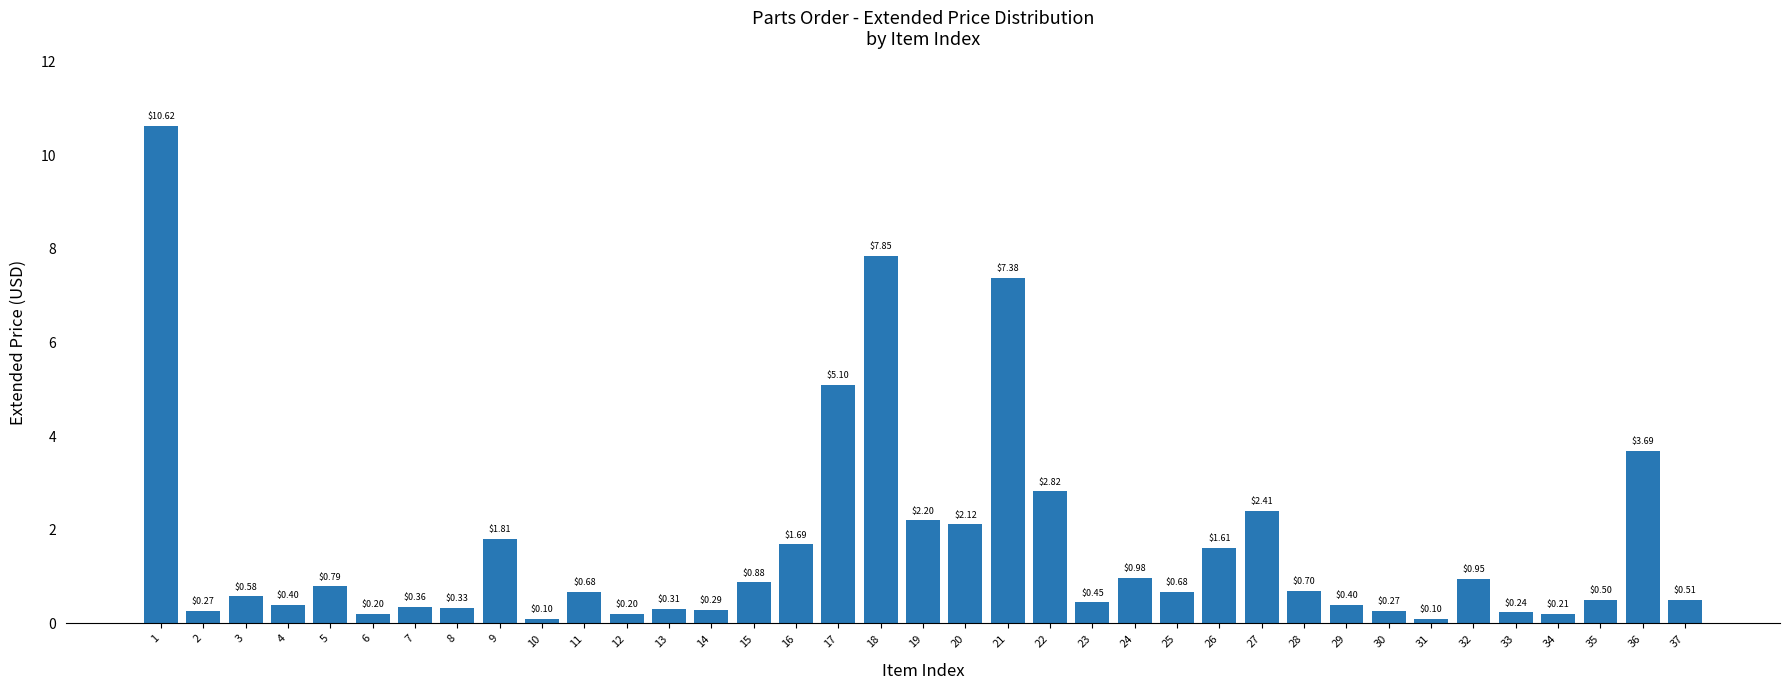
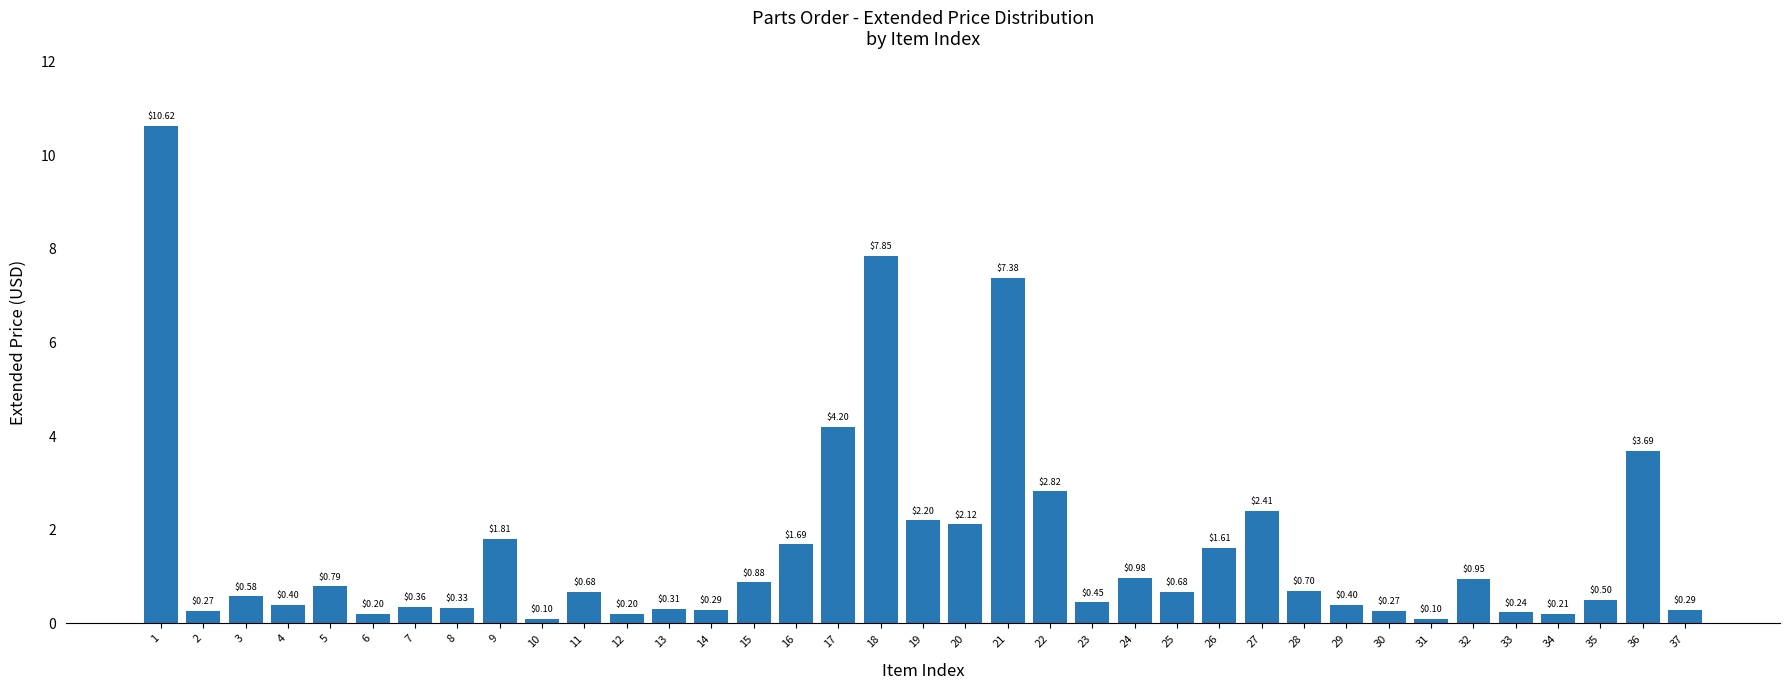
17: $5.10 -> $4.20
37: $0.51 -> $0.29
